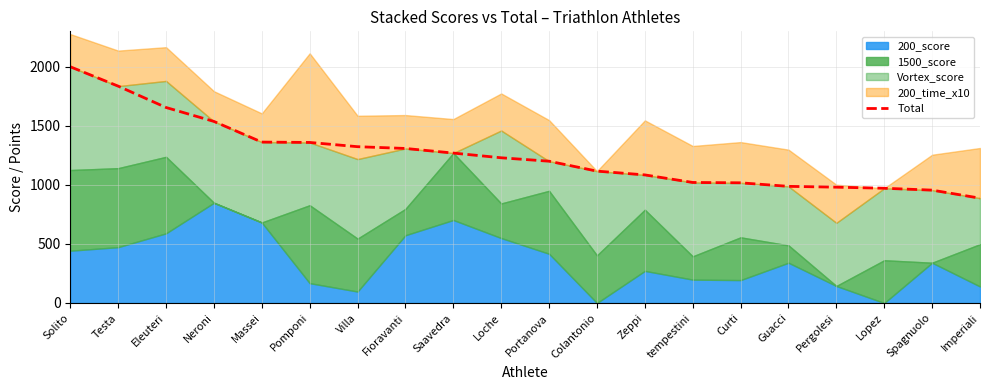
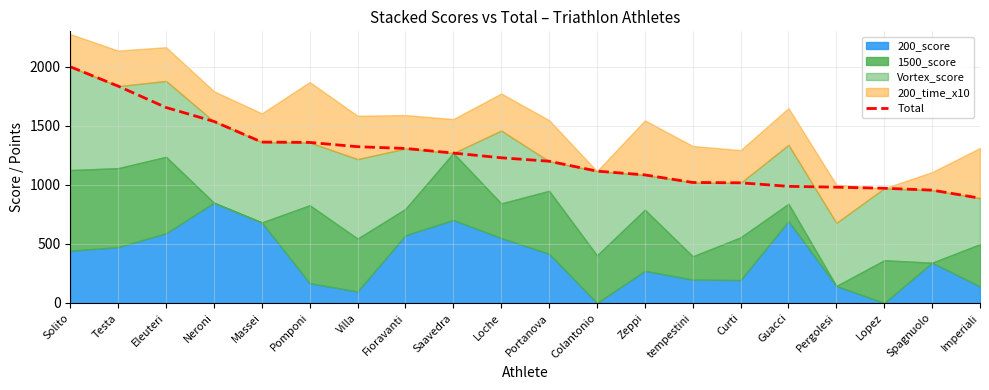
200_time_x10, Pomponi: 760 -> 510
200_time_x10, Curti: 350 -> 280
200_score, Guacci: 340 -> 690
200_time_x10, Spagnuolo: 300 -> 150
